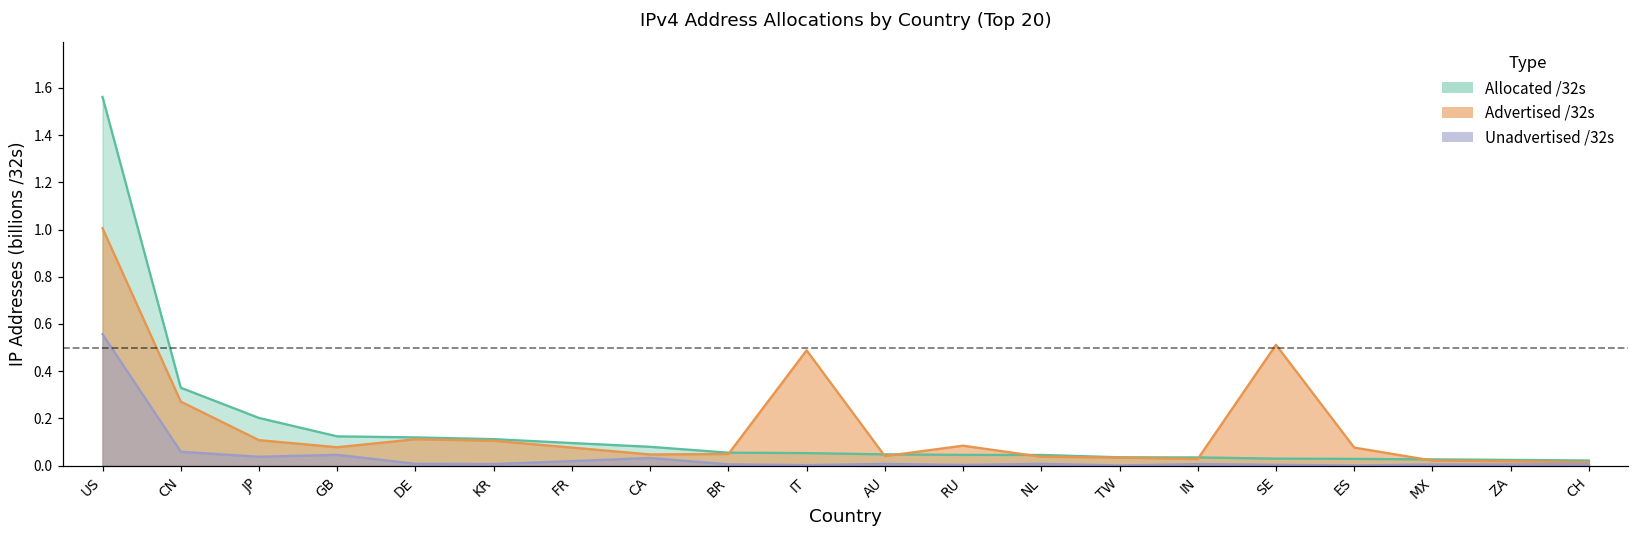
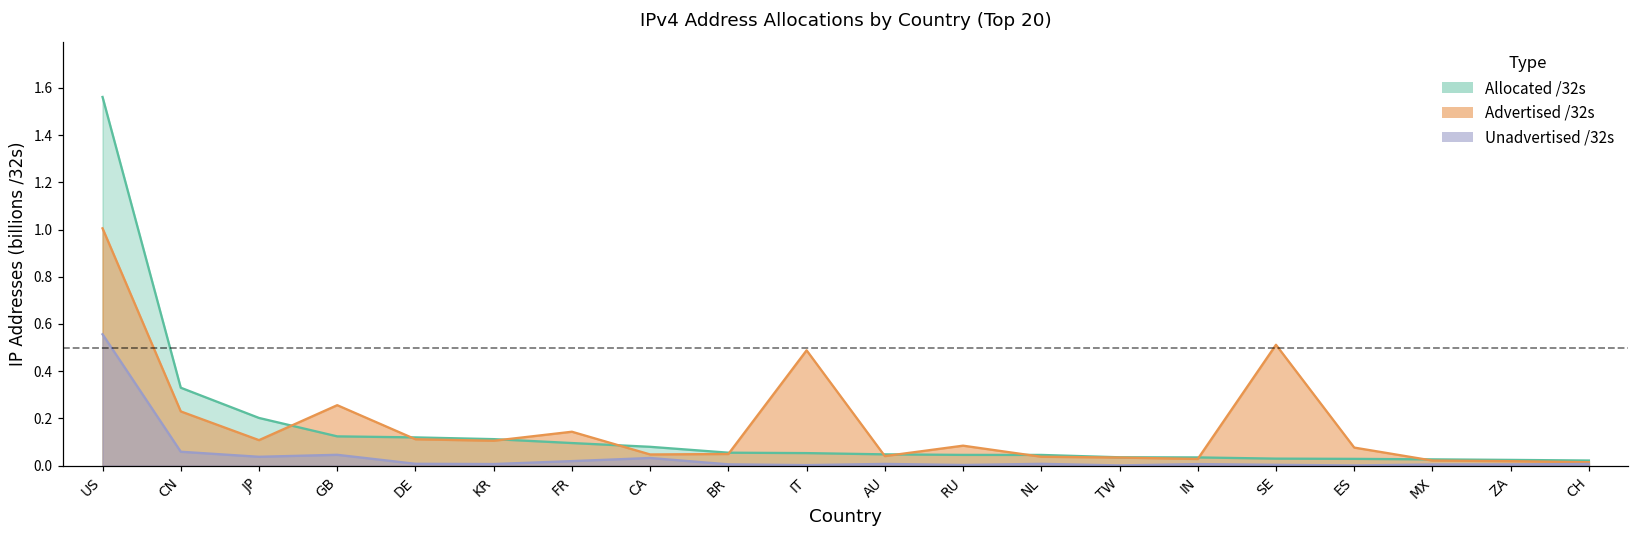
Advertised /32s, CN: 0.27 -> 0.23
Advertised /32s, GB: 0.08 -> 0.26
Advertised /32s, FR: 0.08 -> 0.14
